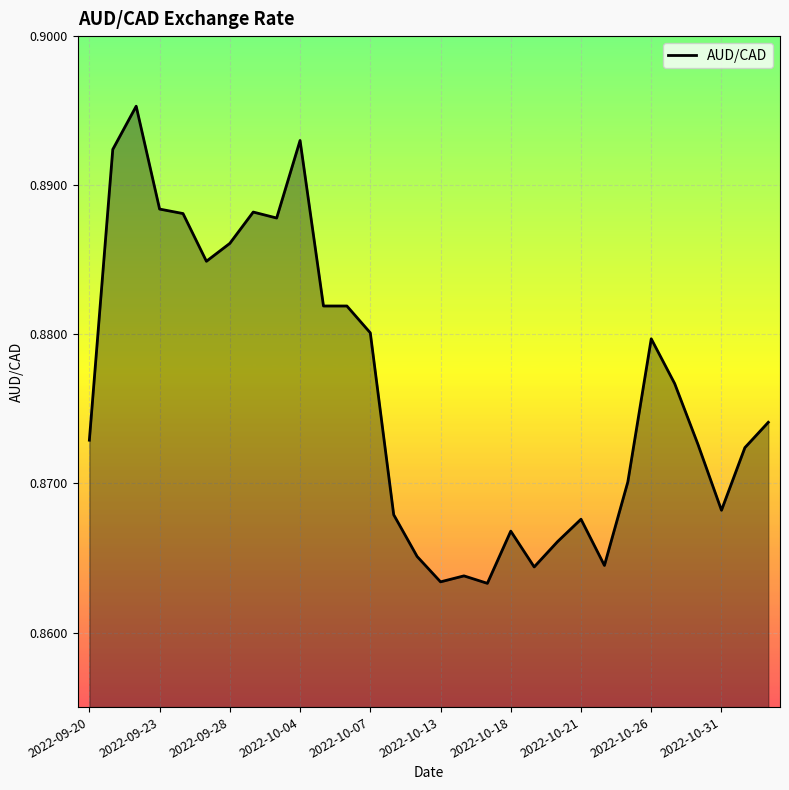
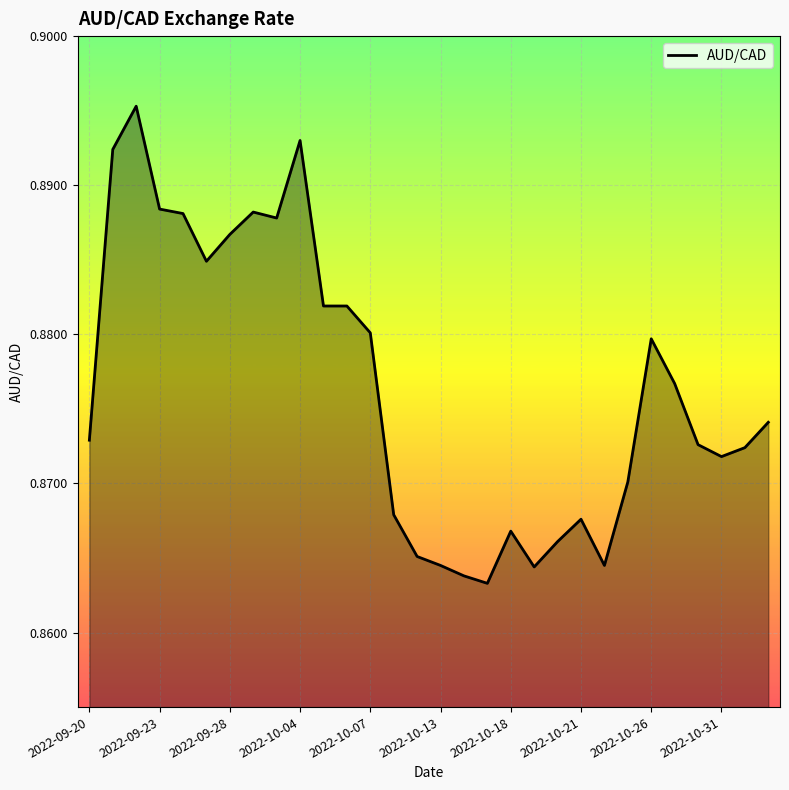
2022-09-28: 0.8861 -> 0.8867
2022-10-13: 0.8634 -> 0.8645
2022-10-31: 0.8682 -> 0.8718
